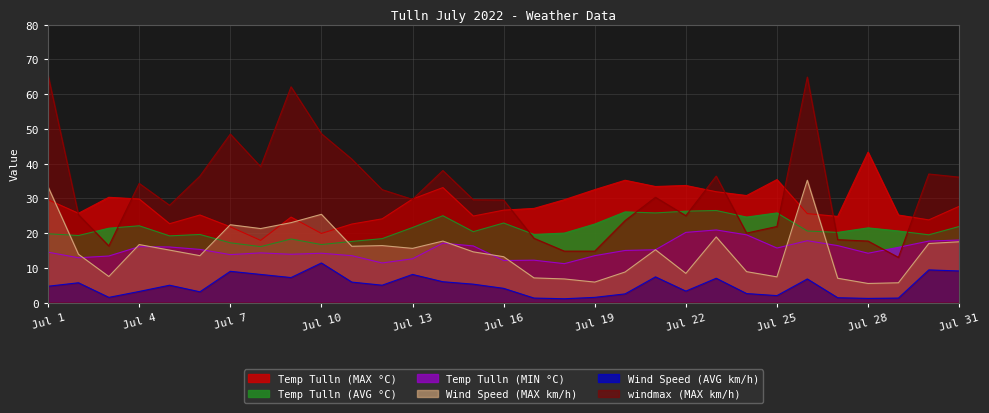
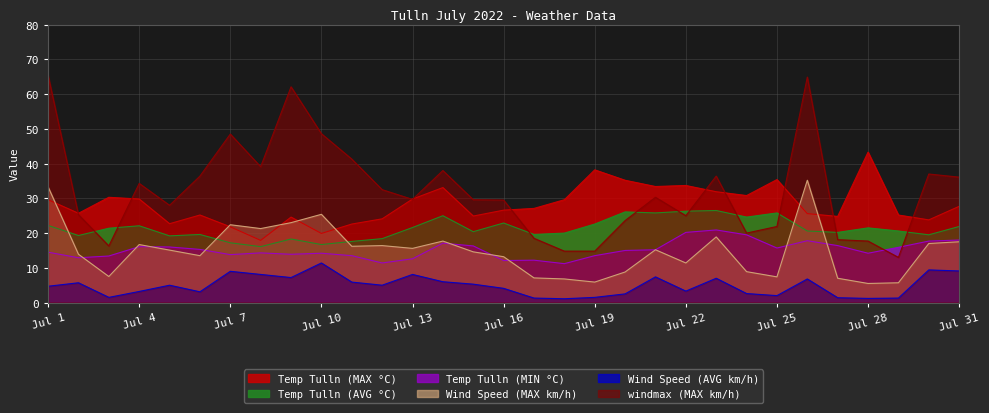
Temp Tulln (AVG °C), Jul 1: 20 -> 22
Temp Tulln (MAX °C), Jul 19: 33 -> 38
Wind Speed (MAX km/h), Jul 22: 8 -> 11
